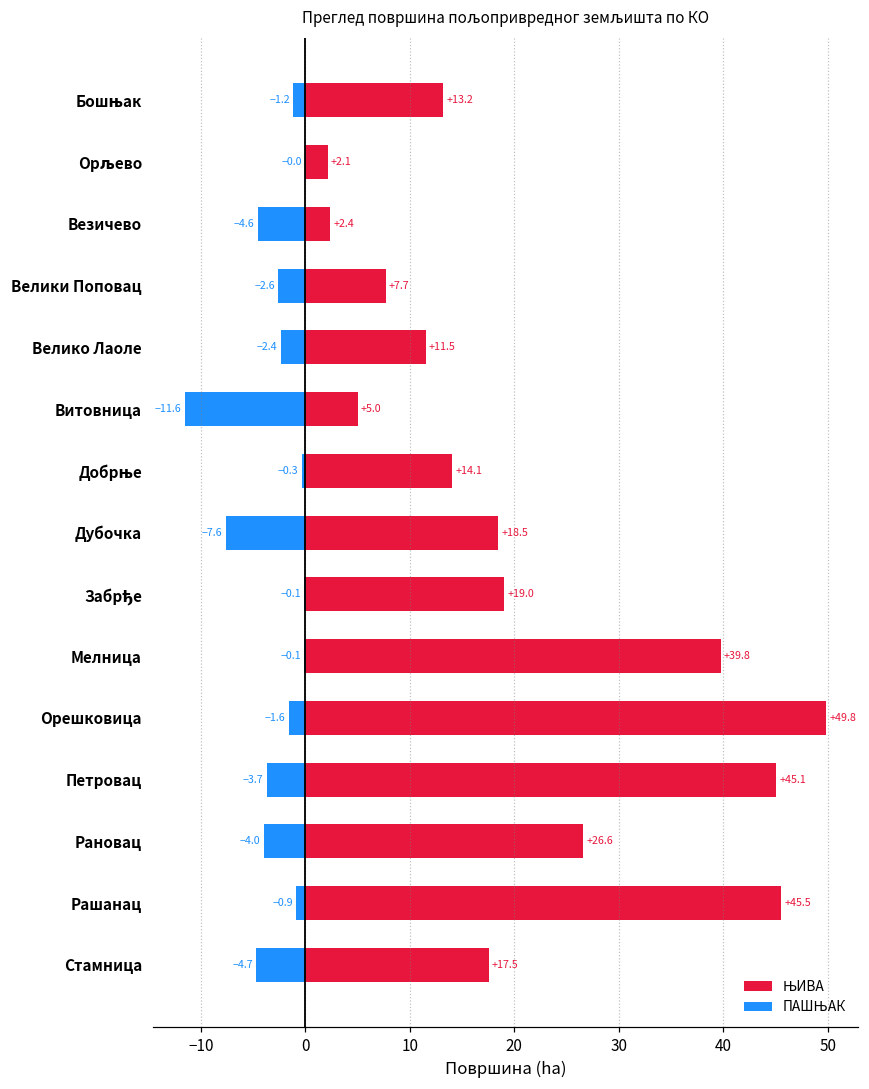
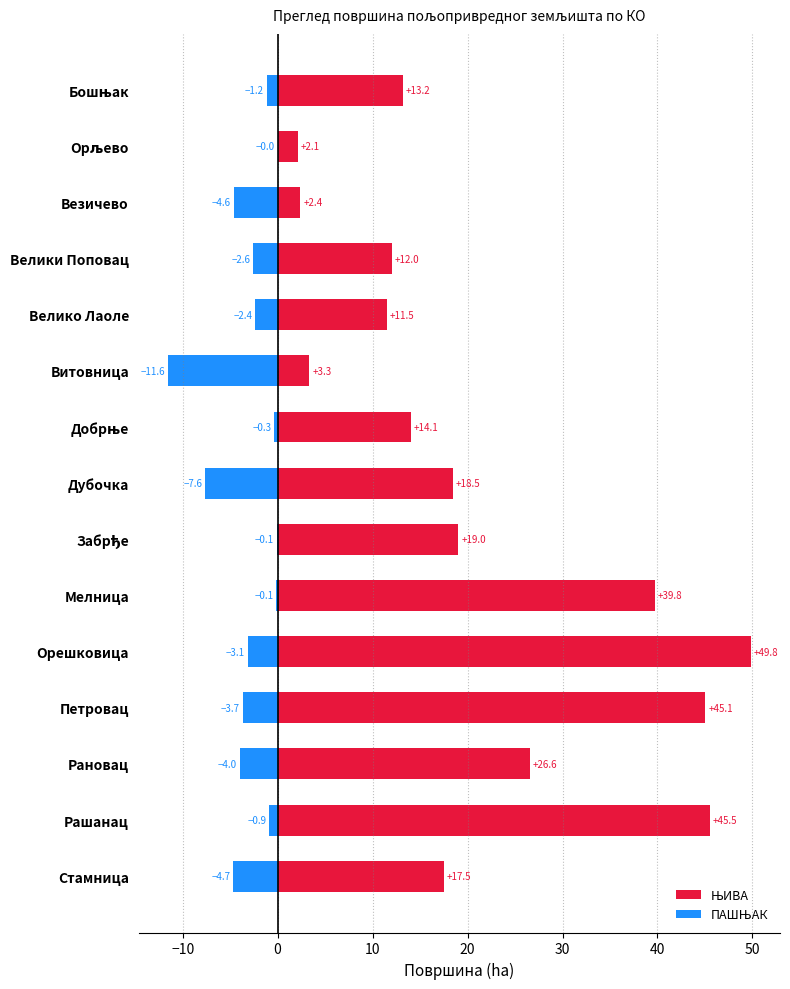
ЊИВА, Велики Поповац: +7.7 -> +12.0
ЊИВА, Витовница: +5.0 -> +3.3
ПАШЊАК, Орешковица: -1.6 -> -3.1
